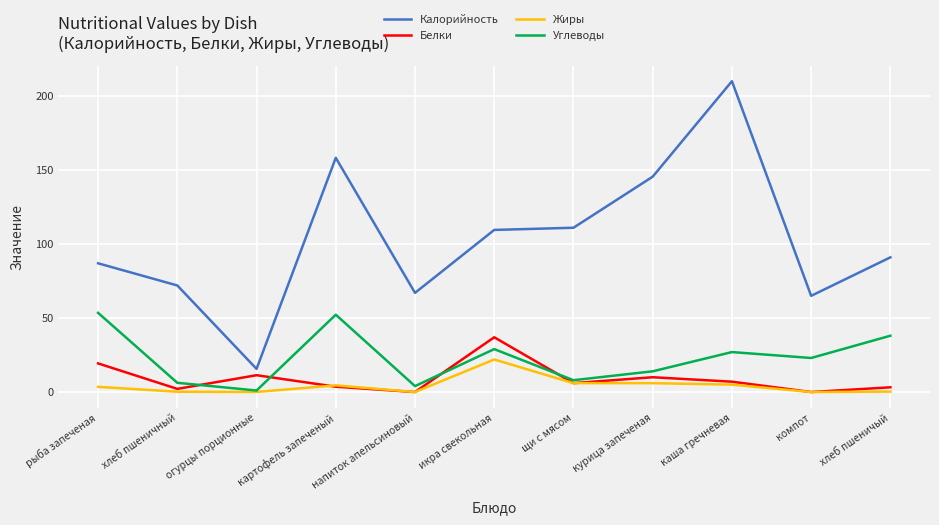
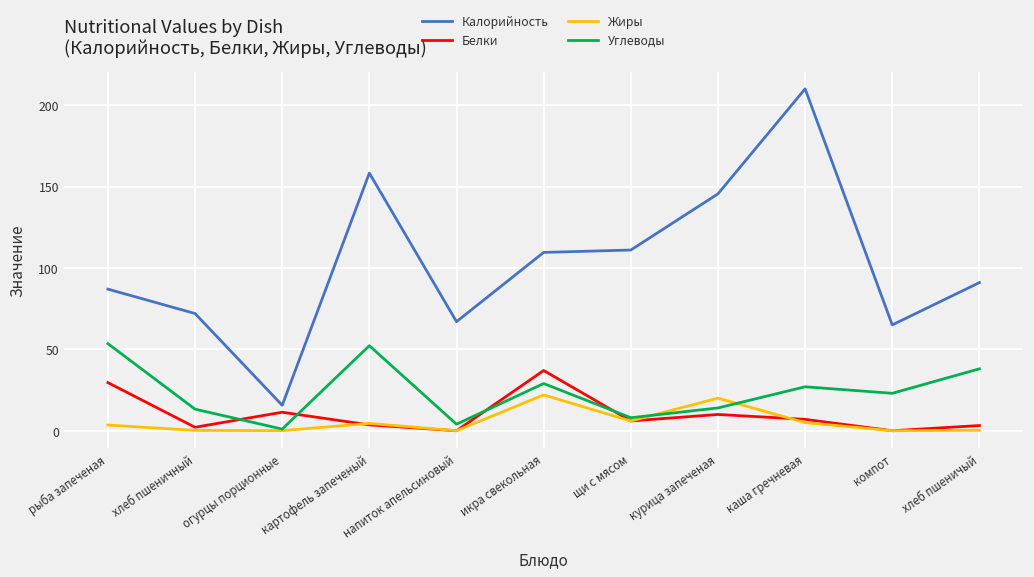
Белки, рыба запеченая: 19 -> 30
Углеводы, хлеб пшеничный: 6 -> 13
Жиры, курица запеченая: 6 -> 20
